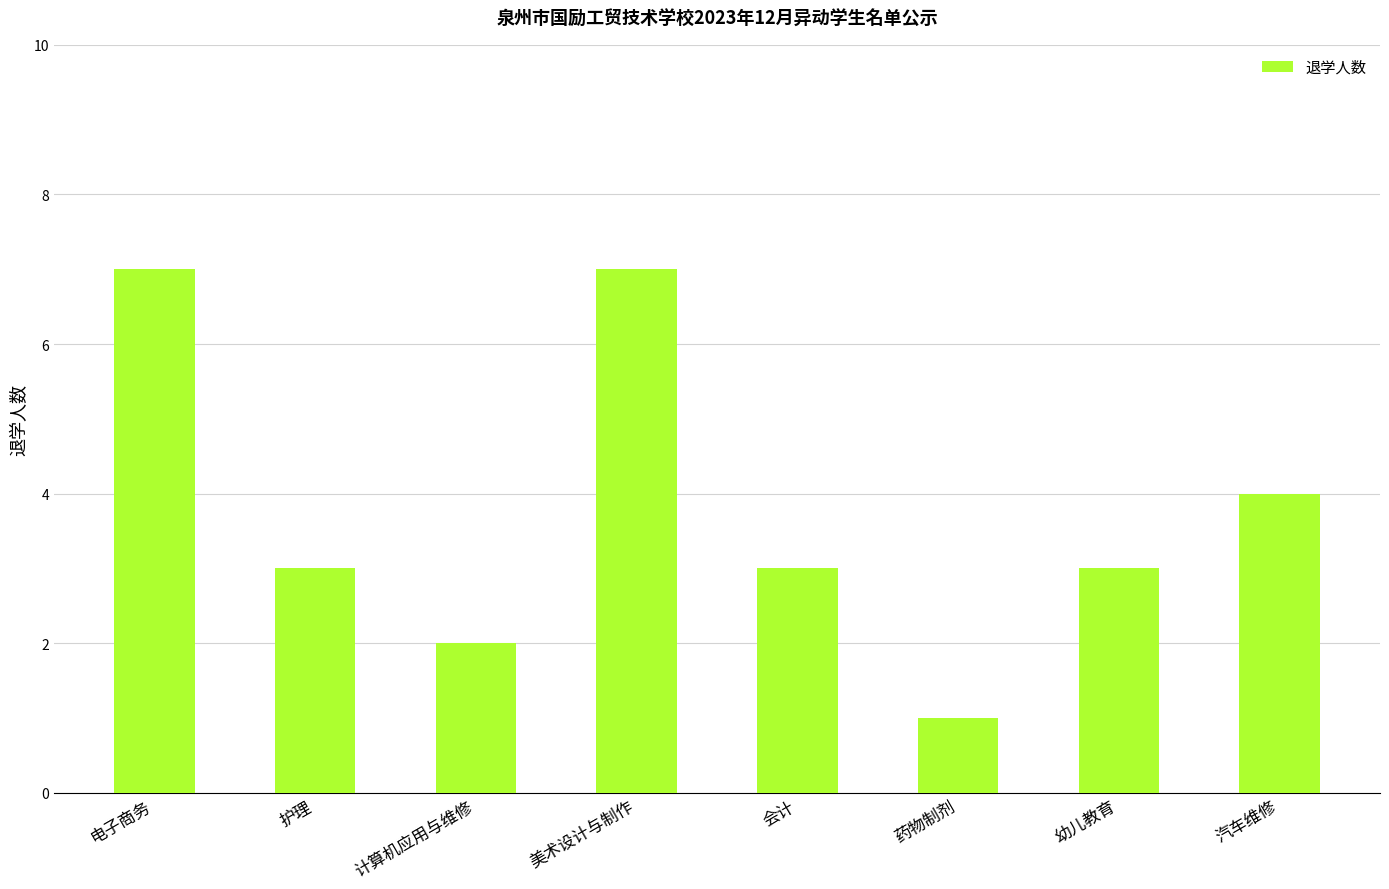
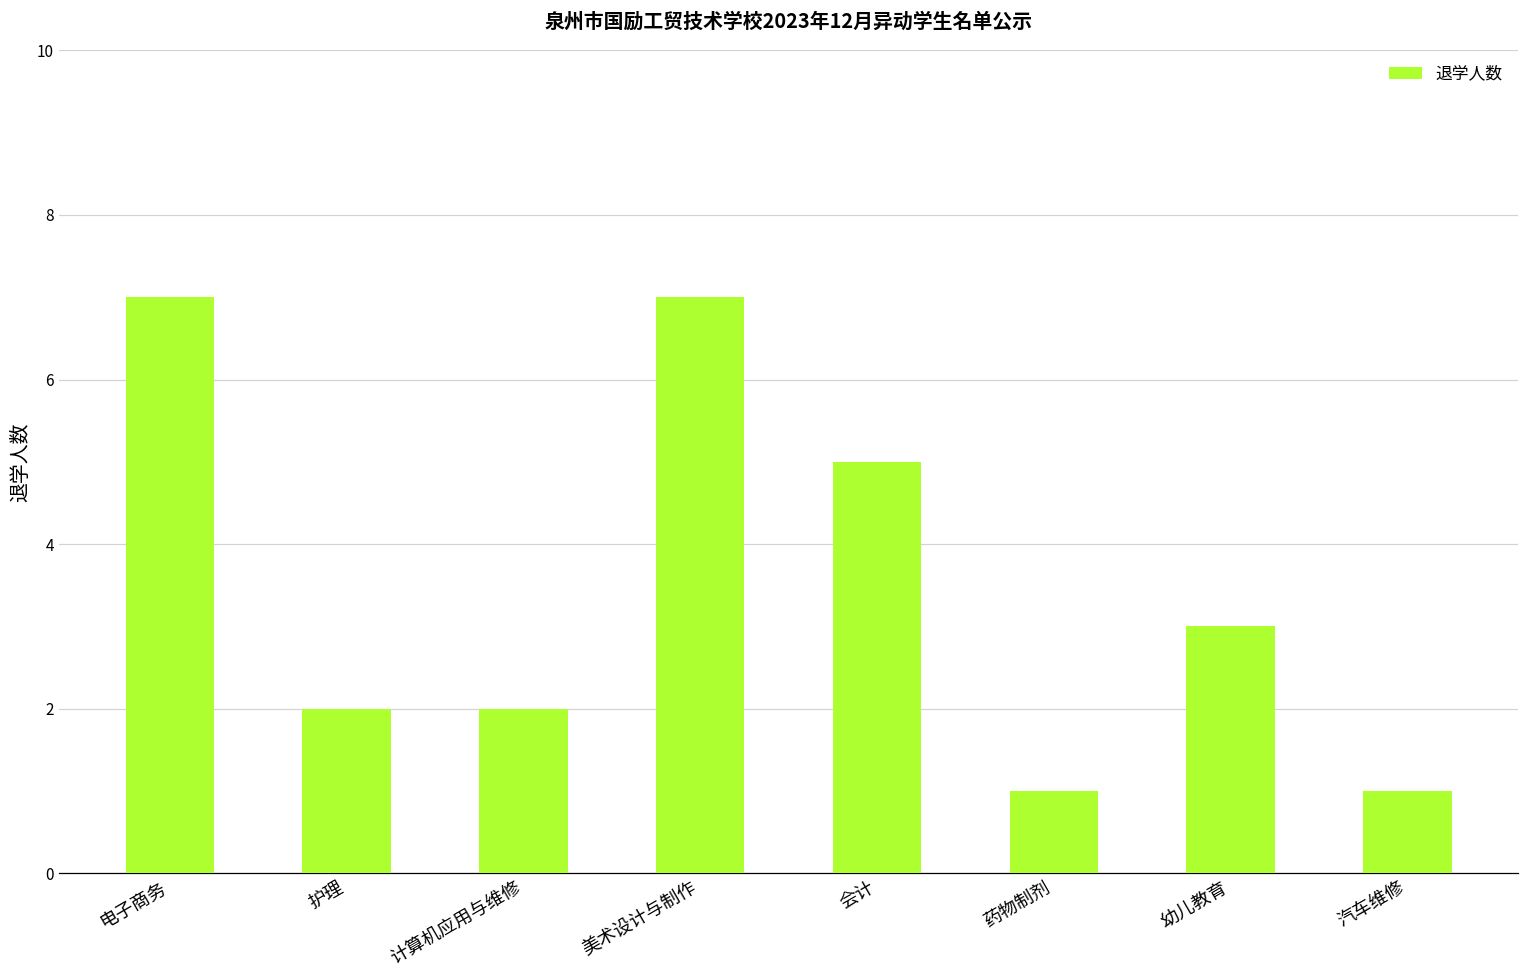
护理: 3 -> 2
会计: 3 -> 5
汽车维修: 4 -> 1
